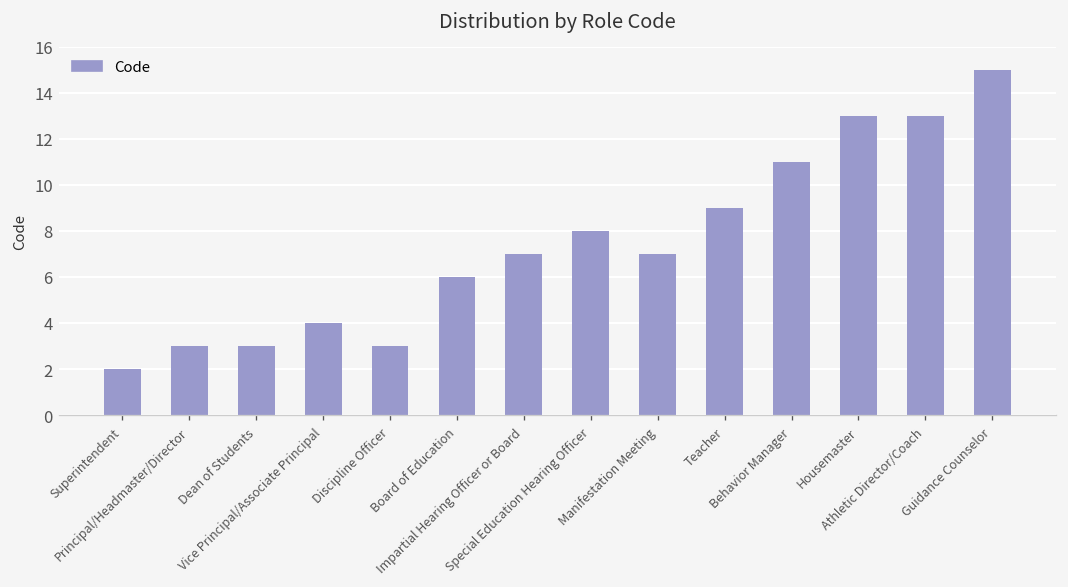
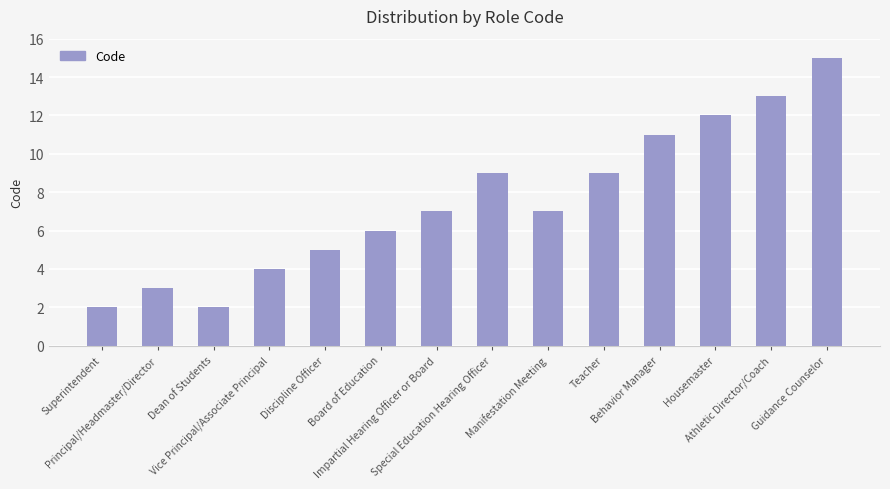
Dean of Students: 3 -> 2
Discipline Officer: 3 -> 5
Special Education Hearing Officer: 8 -> 9
Housemaster: 13 -> 12
